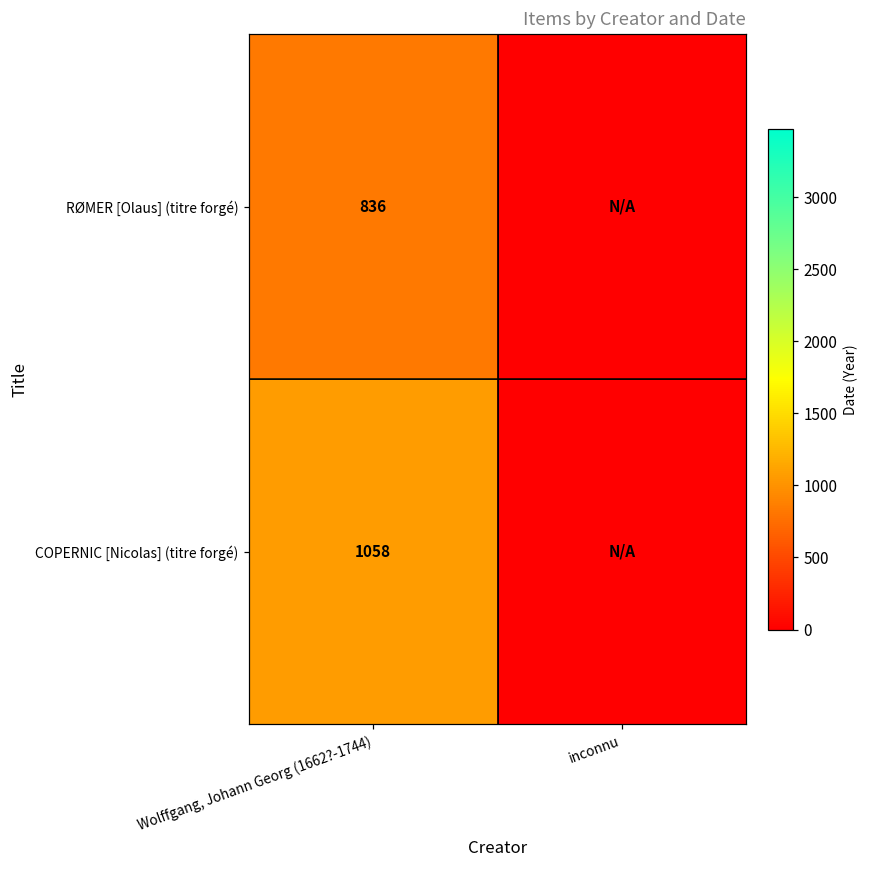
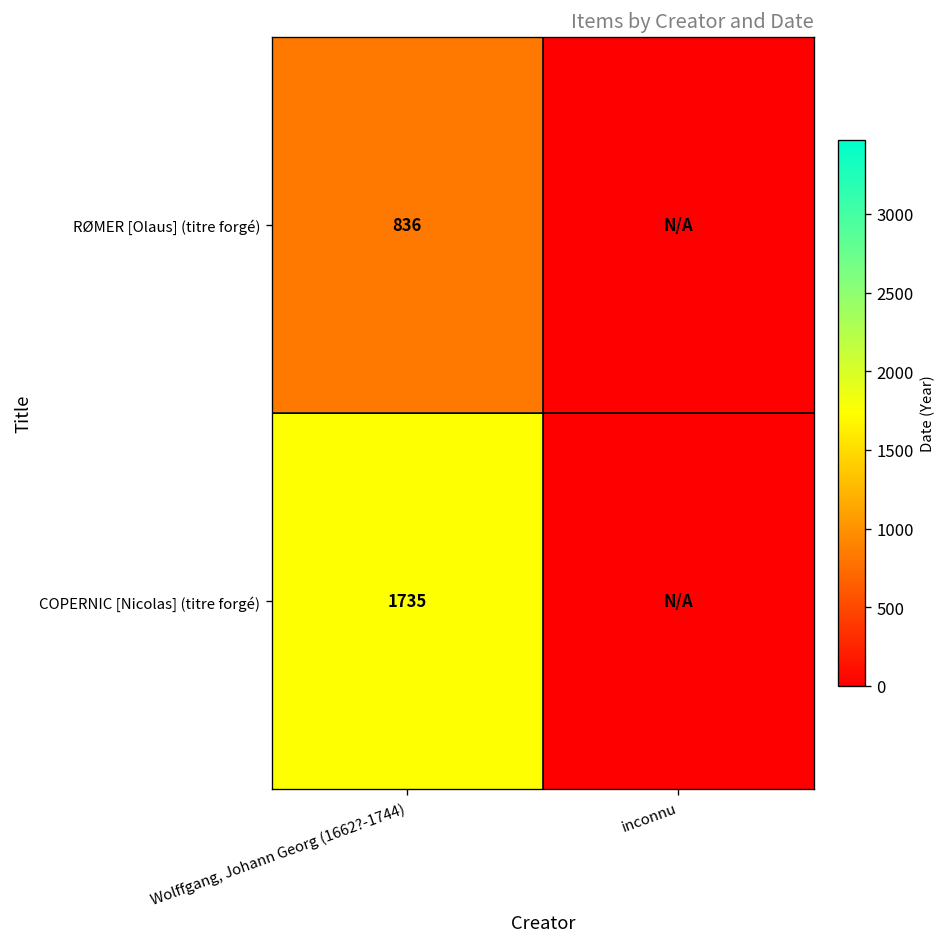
COPERNIC [Nicolas] (titre forgé), Wolffgang, Johann Georg (1662?-1744): 1058 -> 1735
